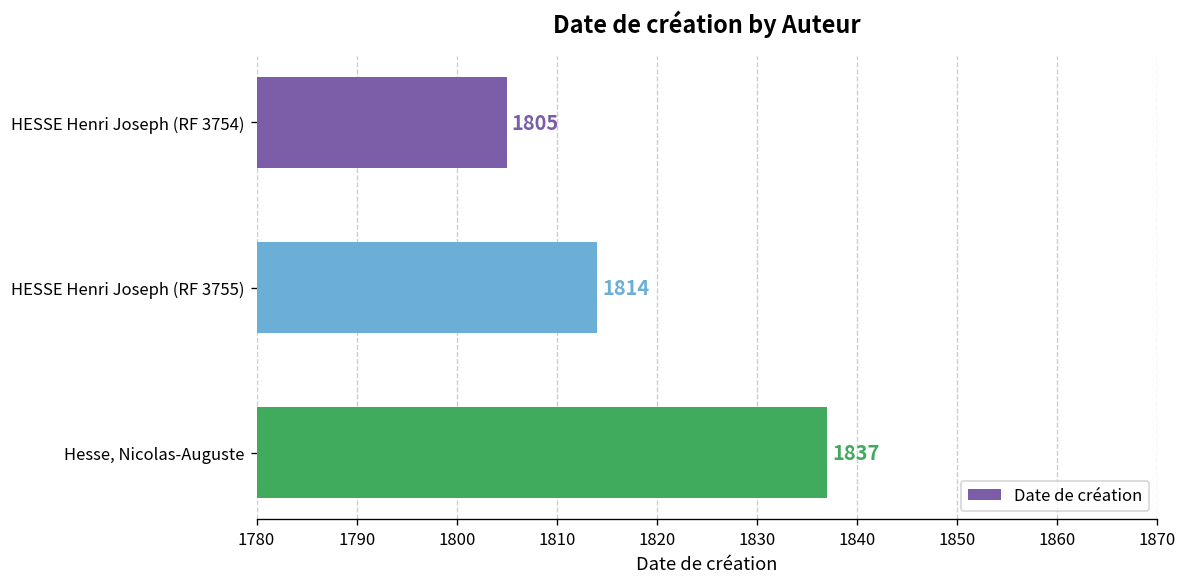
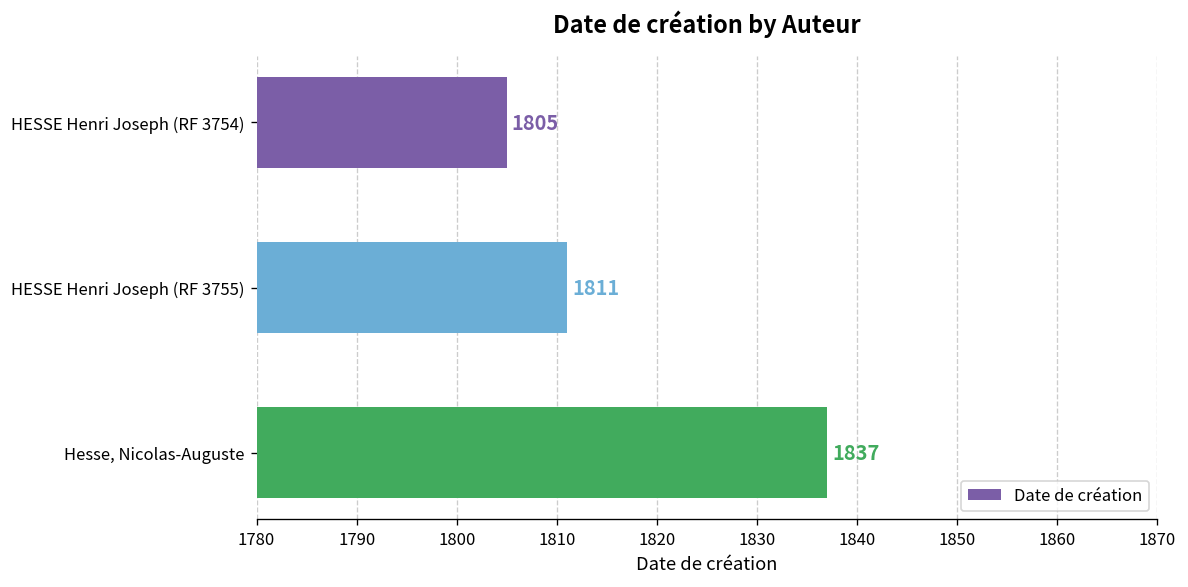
HESSE Henri Joseph (RF 3755): 1814 -> 1811
